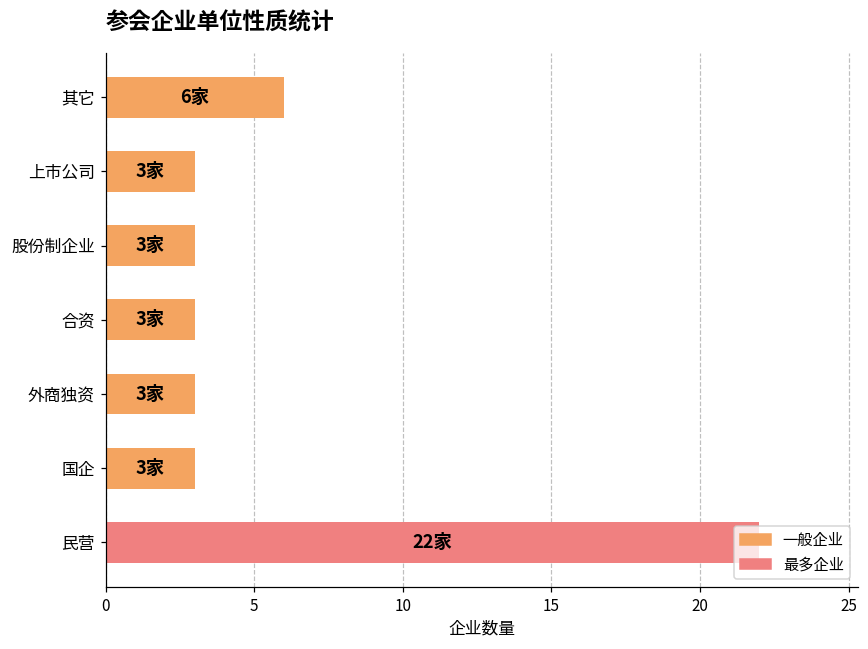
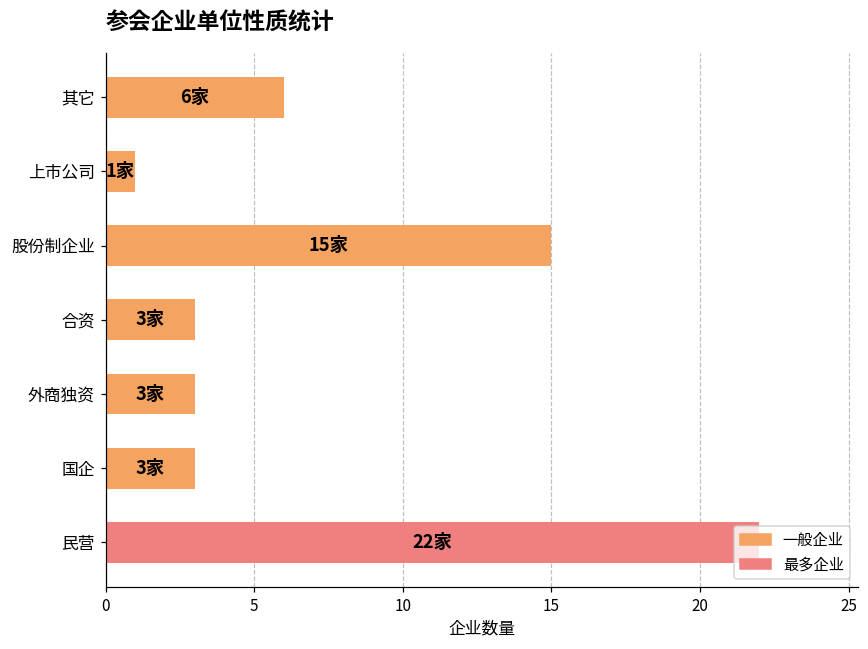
上市公司: 3家 -> 1家
股份制企业: 3家 -> 15家
